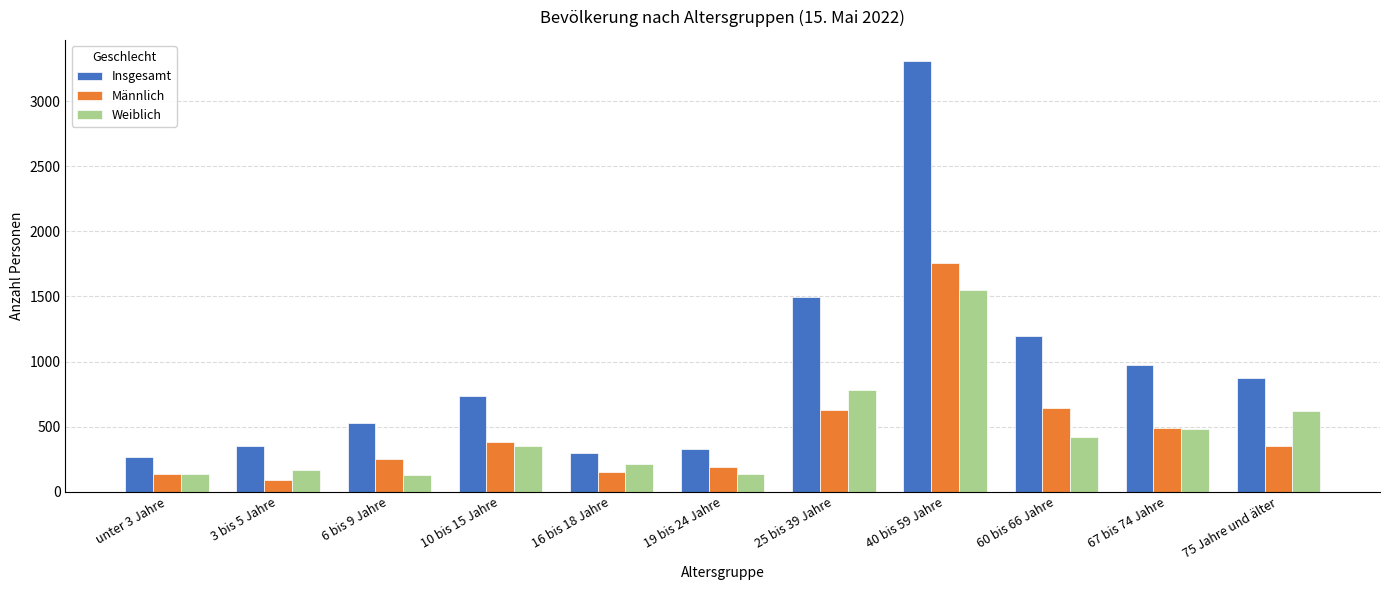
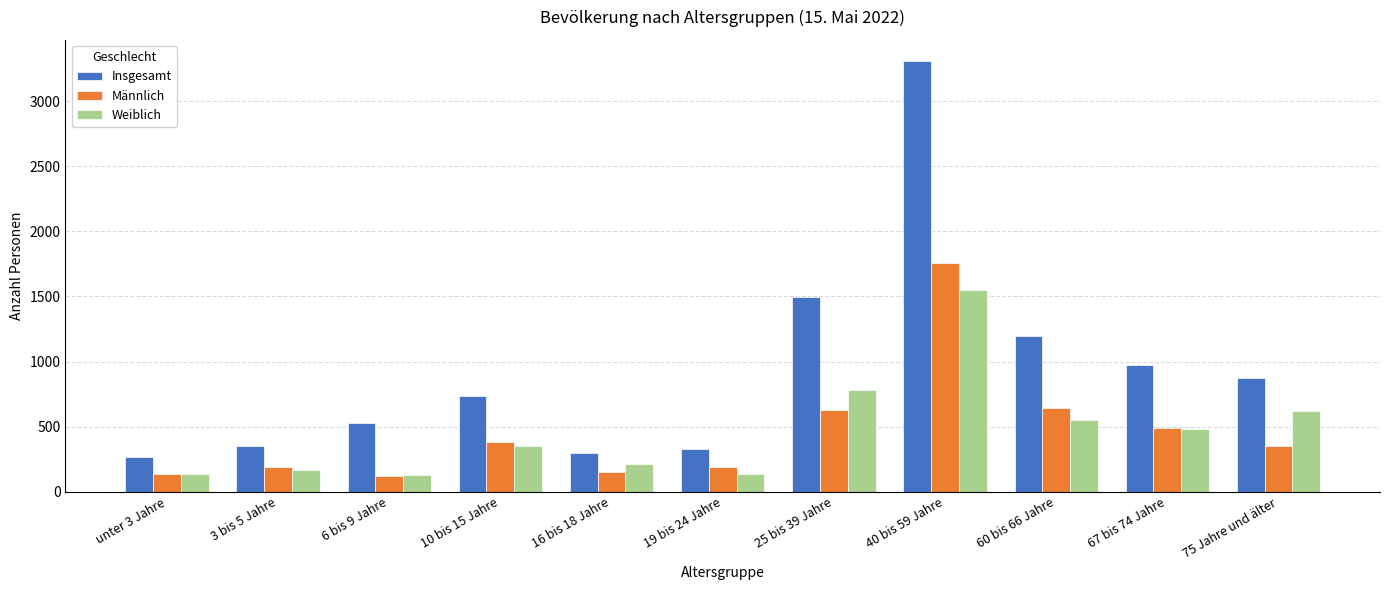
Männlich, 3 bis 5 Jahre: 90 -> 190
Männlich, 6 bis 9 Jahre: 250 -> 120
Weiblich, 60 bis 66 Jahre: 420 -> 550
